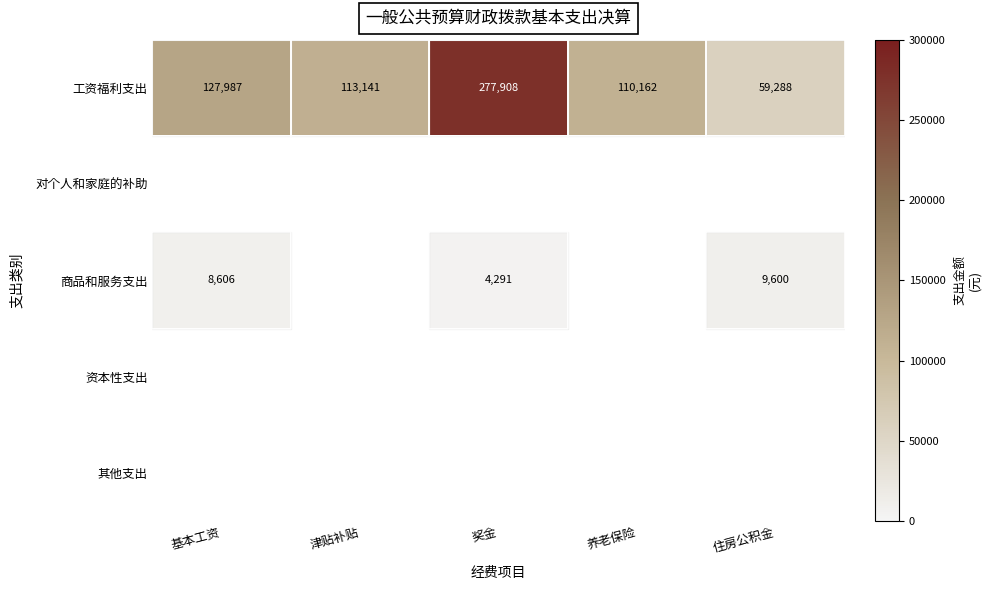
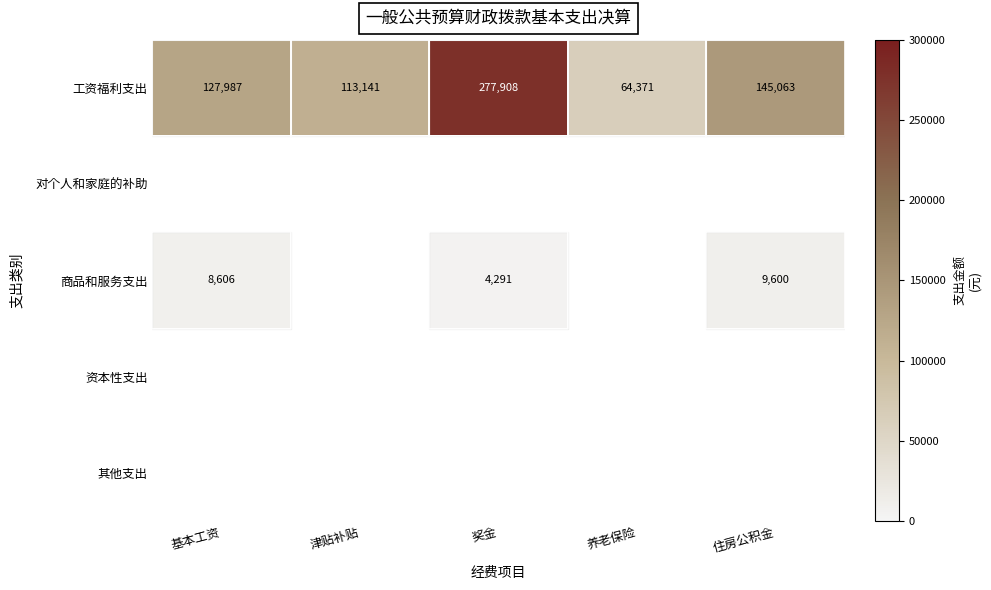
工资福利支出, 养老保险: 110,162 -> 64,371
工资福利支出, 住房公积金: 59,288 -> 145,063
